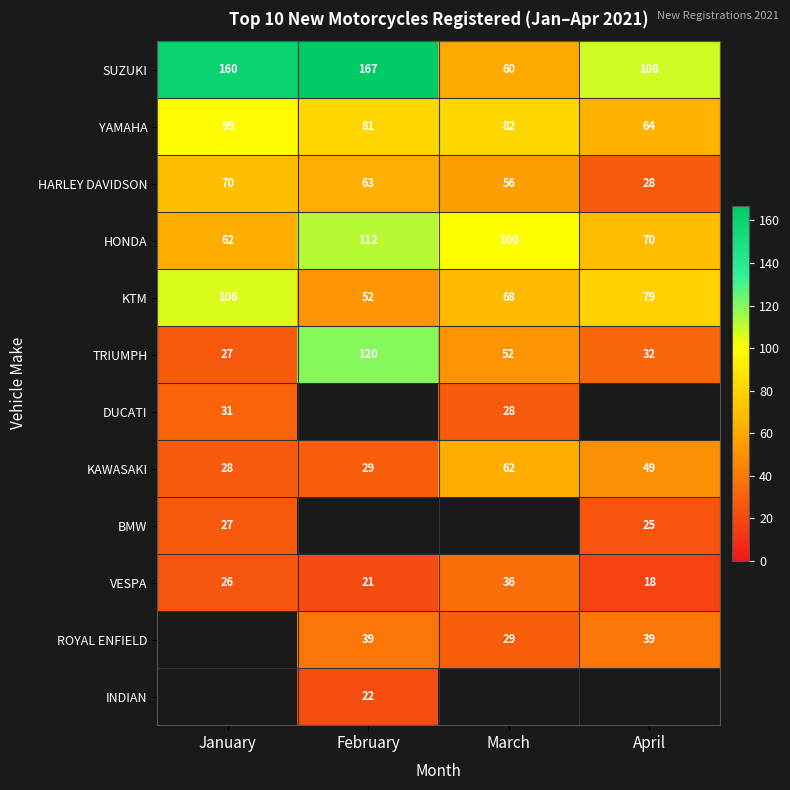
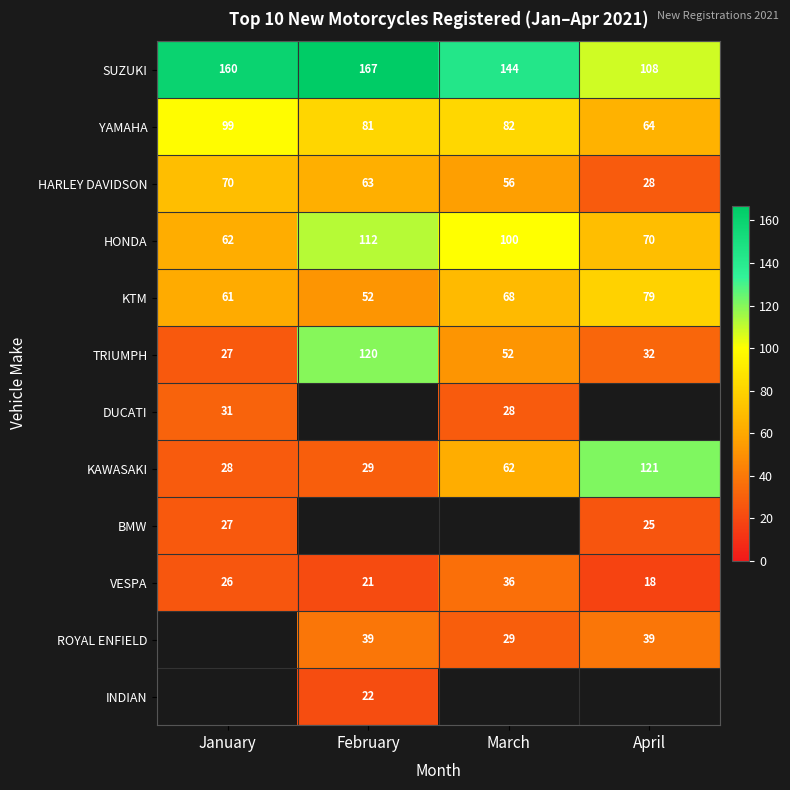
SUZUKI, March: 60 -> 144
KTM, January: 106 -> 61
KAWASAKI, April: 49 -> 121
